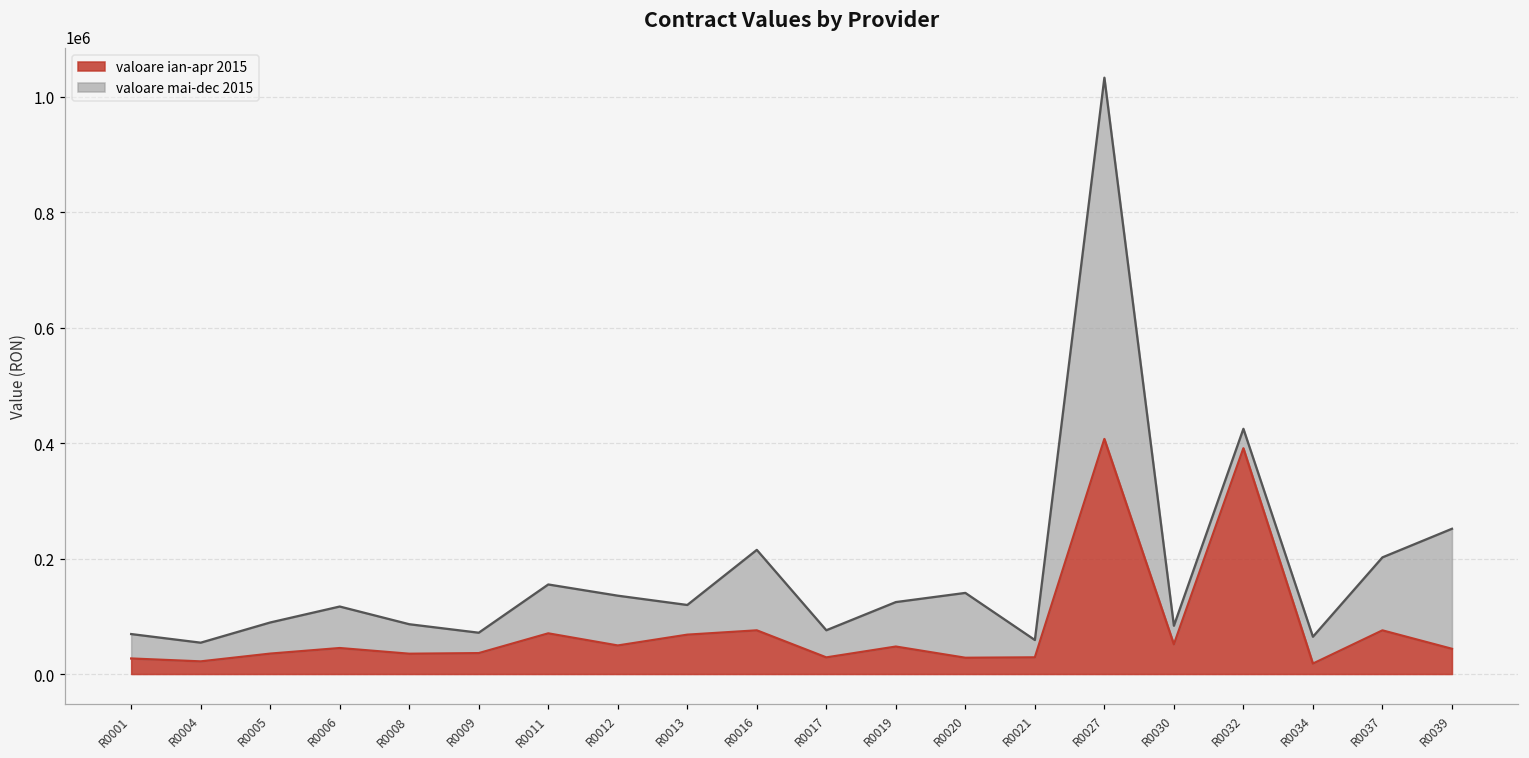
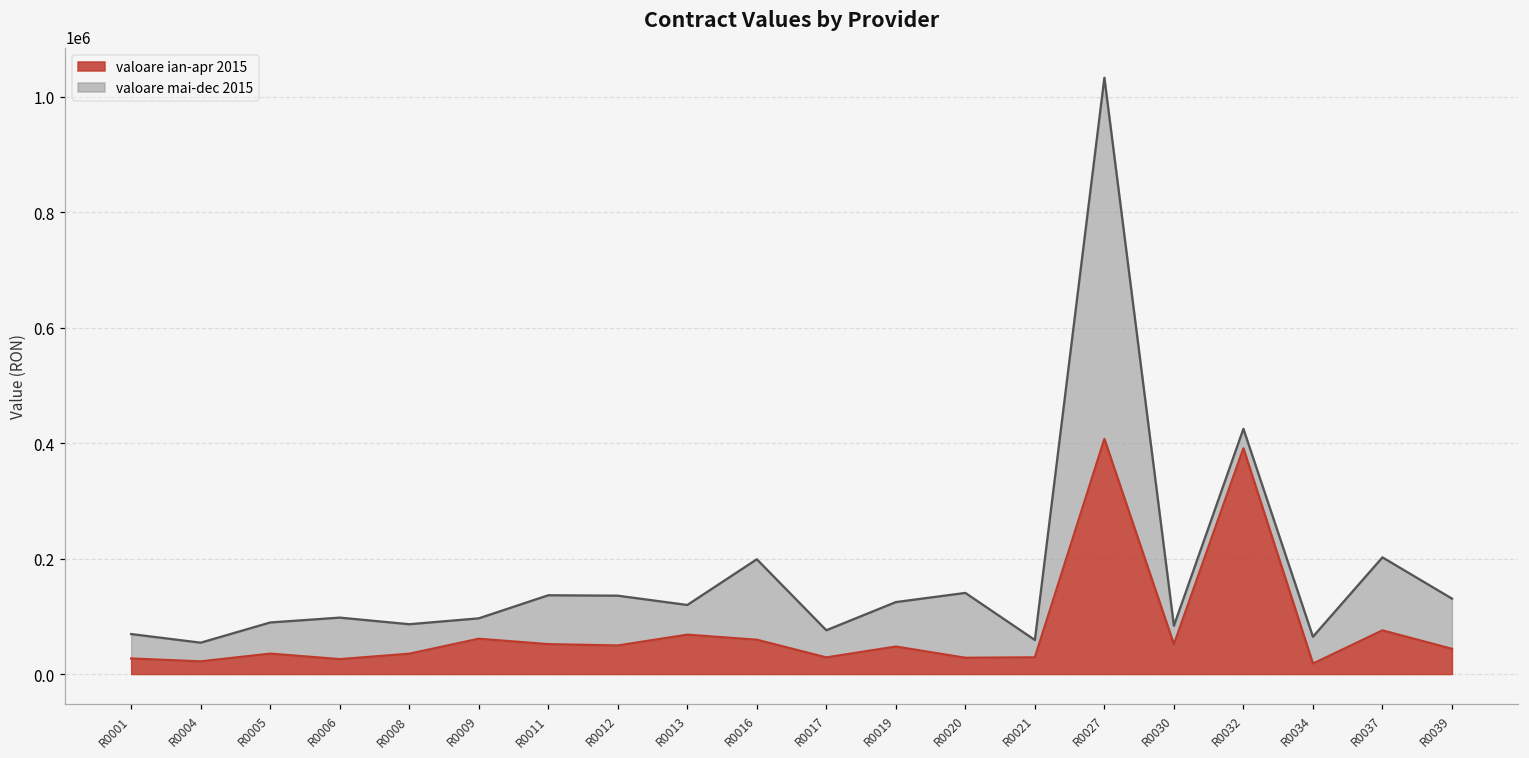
valoare ian-apr 2015, R0006: 40000 -> 30000
valoare ian-apr 2015, R0009: 40000 -> 60000
valoare ian-apr 2015, R0011: 70000 -> 50000
valoare ian-apr 2015, R0016: 80000 -> 60000
valoare mai-dec 2015, R0039: 210000 -> 90000
